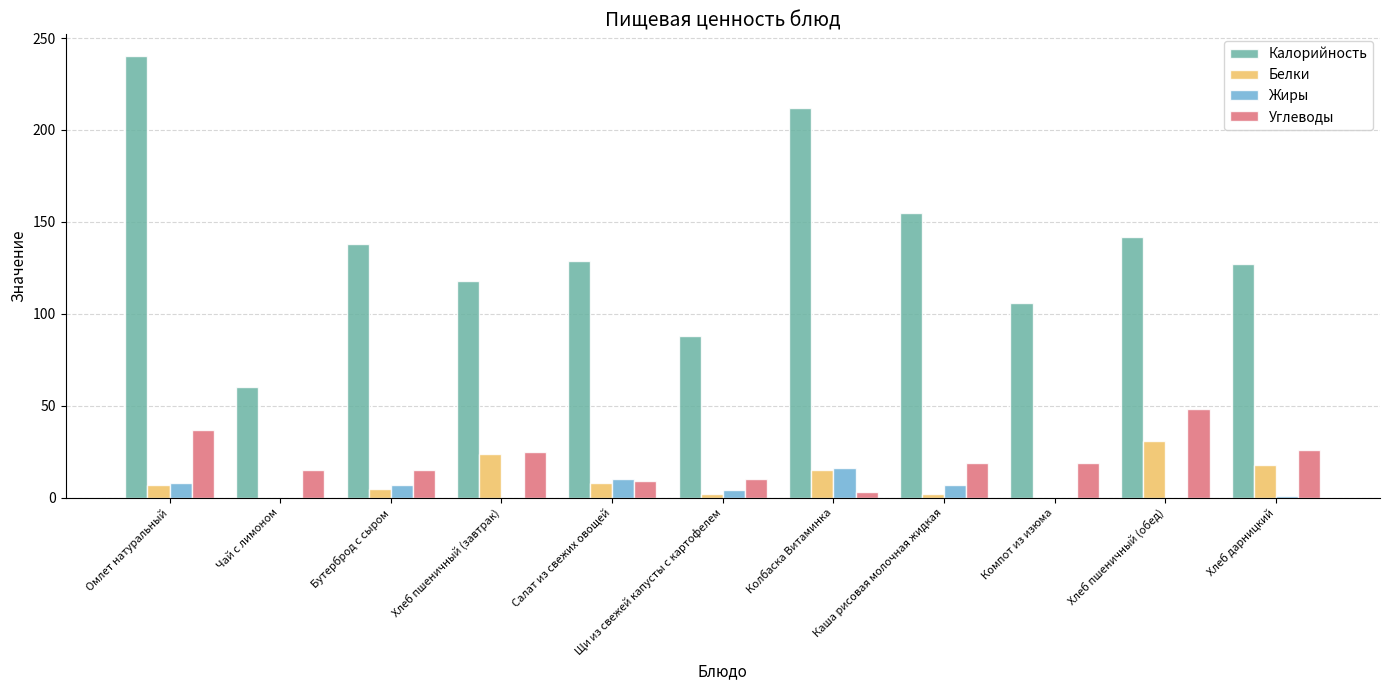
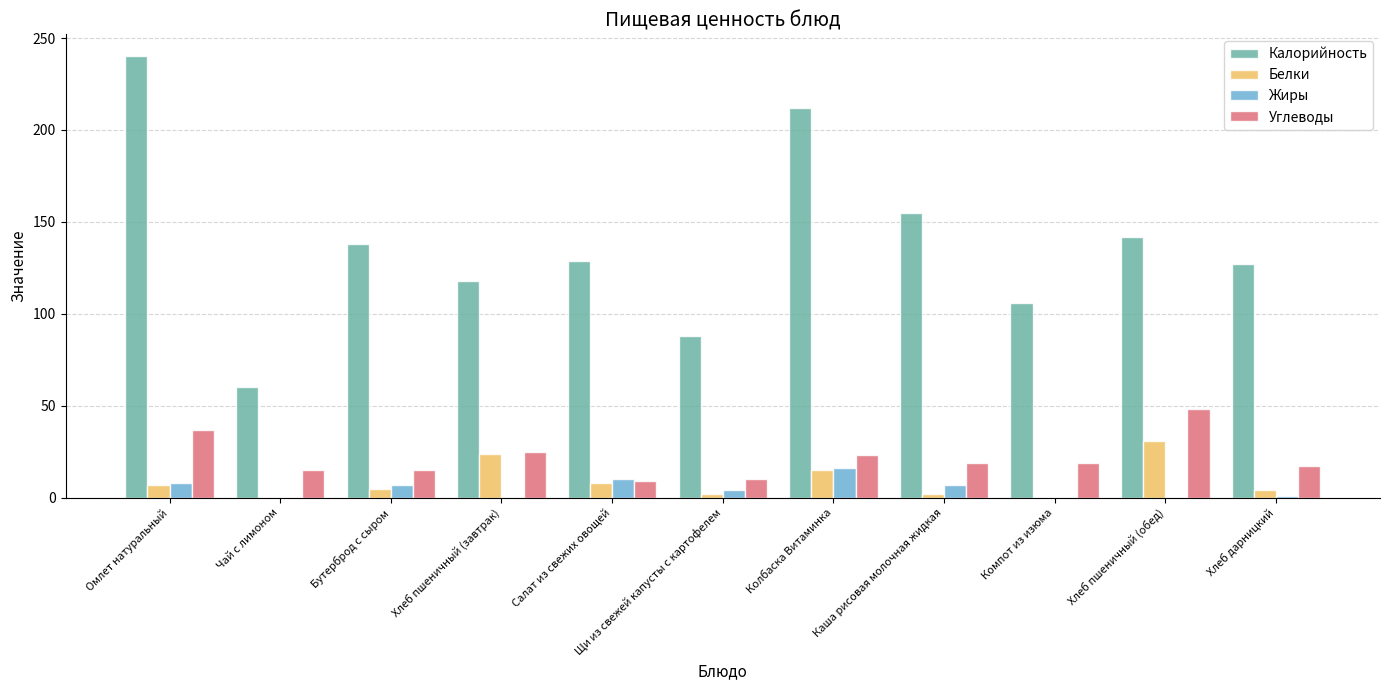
Углеводы, Колбаска Витаминка: 3 -> 23
Белки, Хлеб дарницкий: 18 -> 4
Углеводы, Хлеб дарницкий: 26 -> 17
